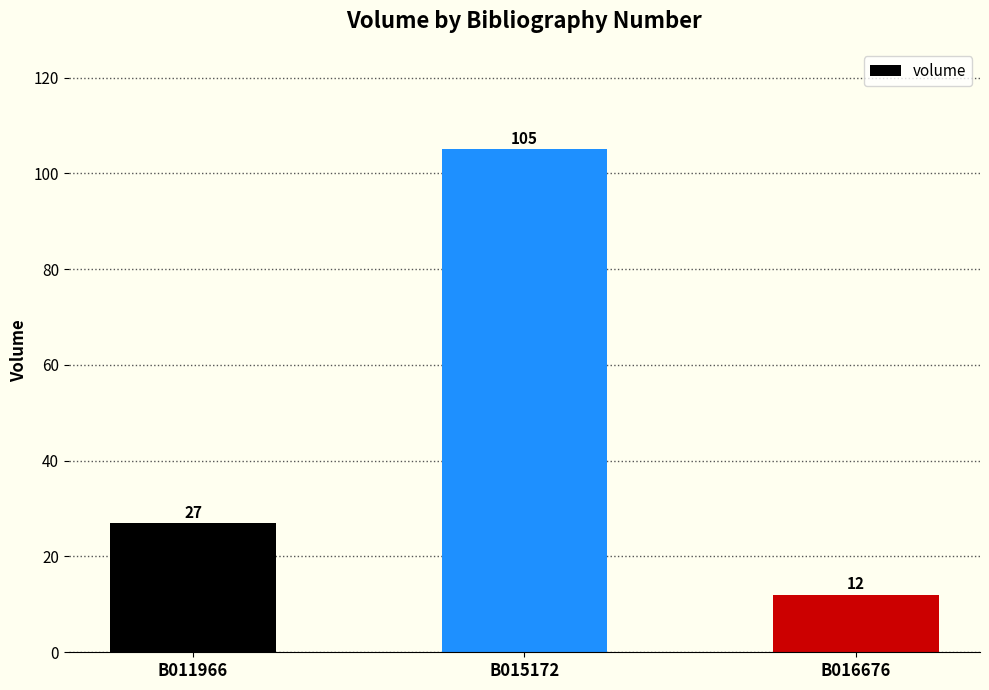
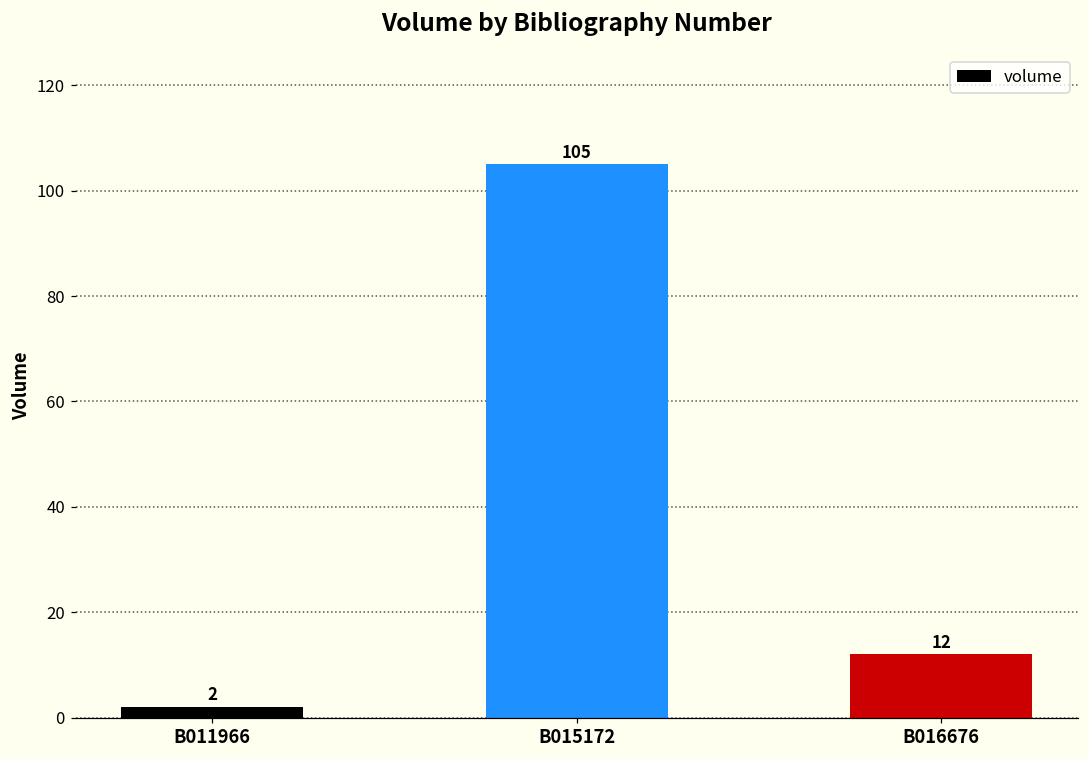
B011966: 27 -> 2
